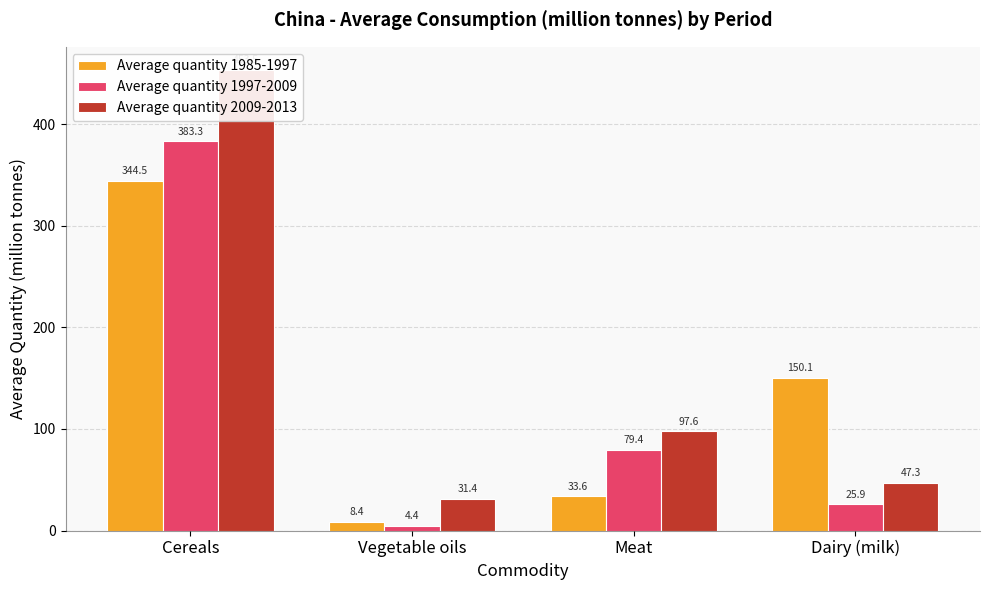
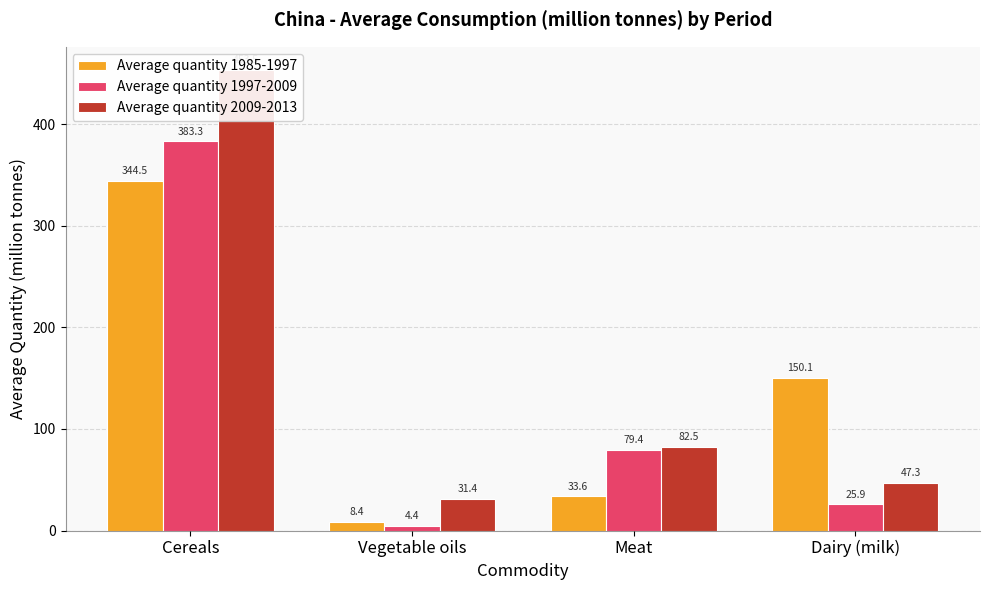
Average quantity 2009-2013, Meat: 97.6 -> 82.5
